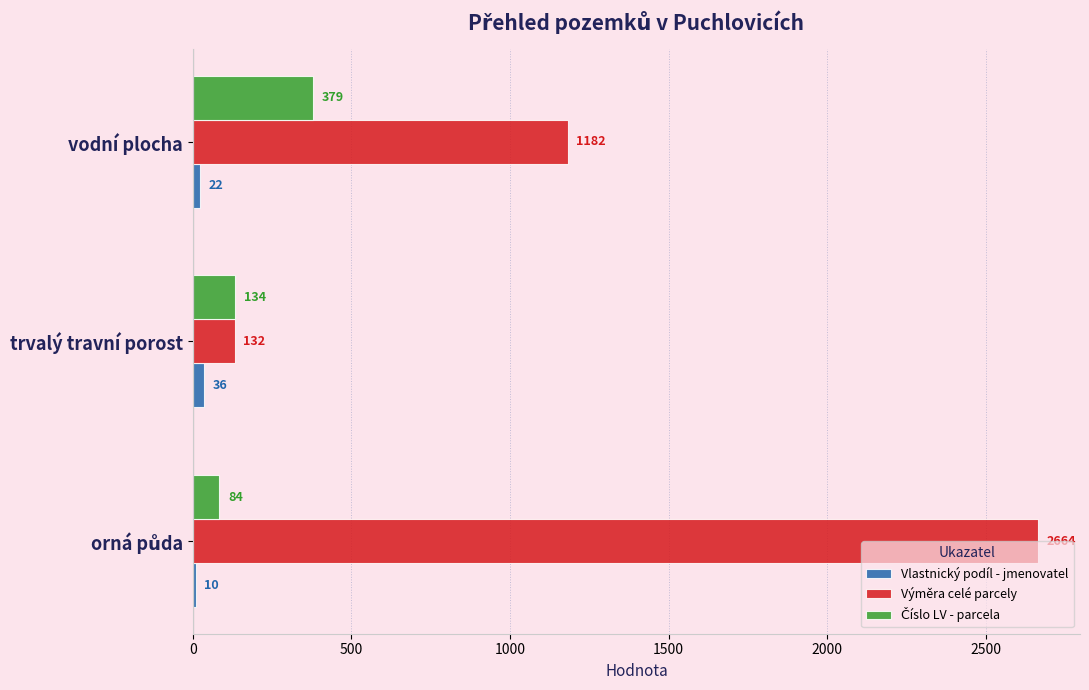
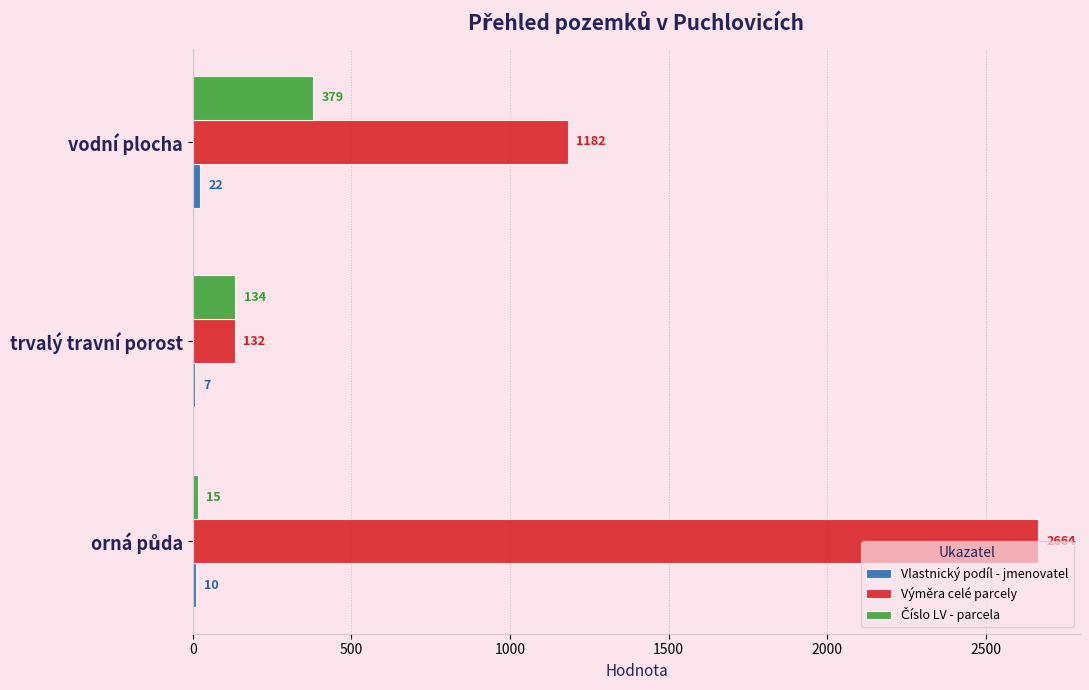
Vlastnický podíl - jmenovatel, trvalý travní porost: 36 -> 7
Číslo LV - parcela, orná půda: 84 -> 15
